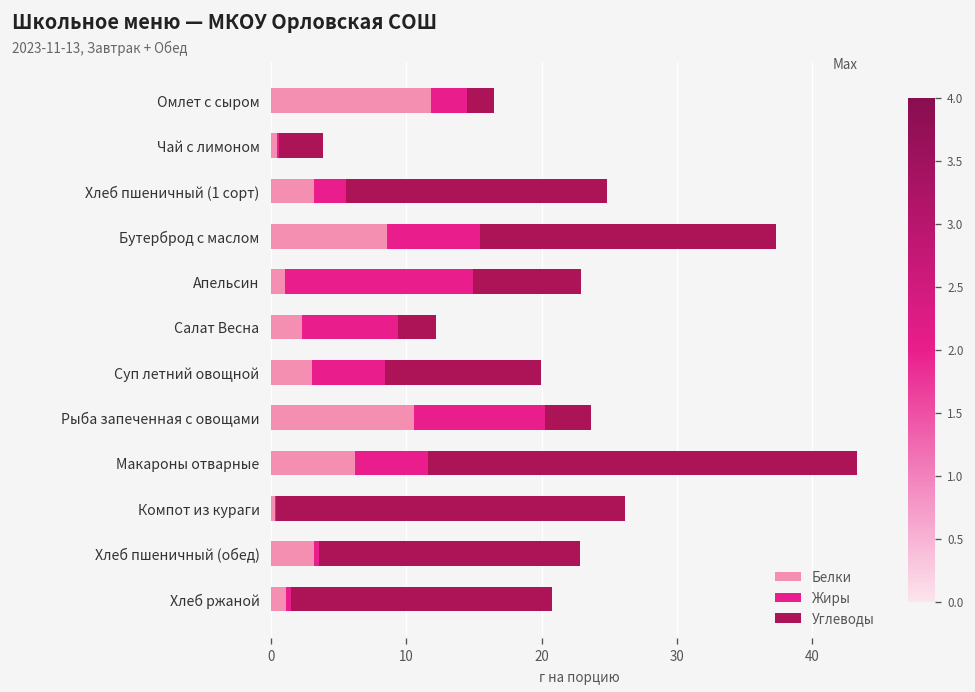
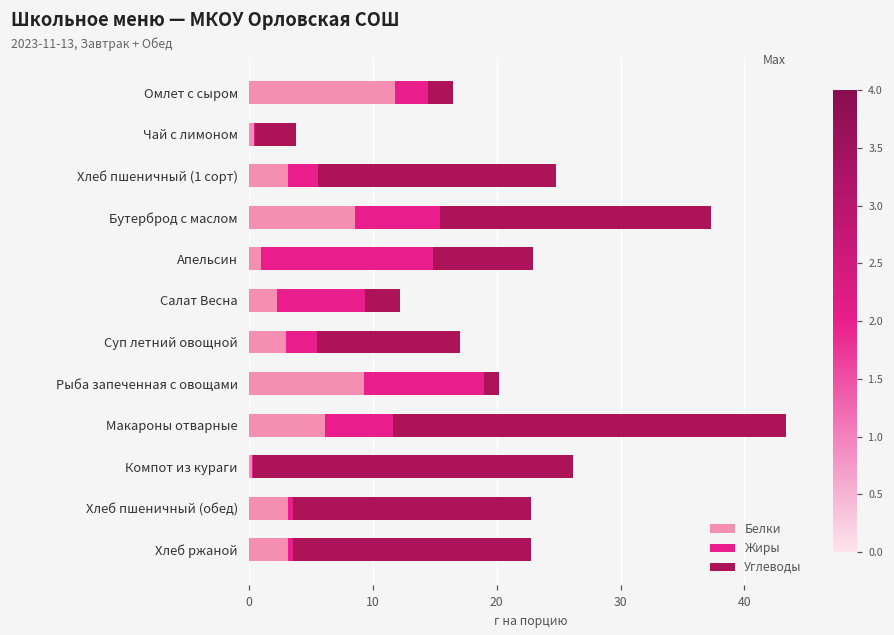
Жиры, Суп летний овощной: 5.4 -> 2.5
Белки, Рыба запеченная с овощами: 10.5 -> 9.3
Углеводы, Рыба запеченная с овощами: 3.4 -> 1.2
Белки, Хлеб ржаной: 1.1 -> 3.2
